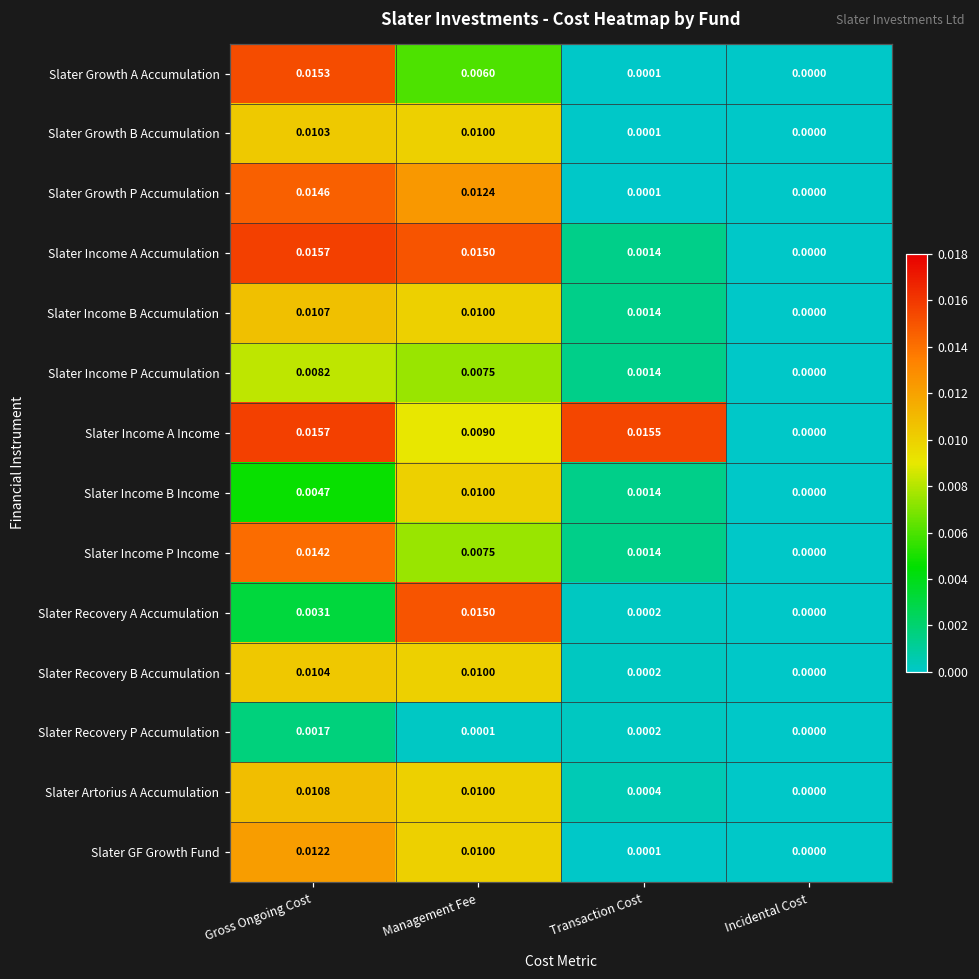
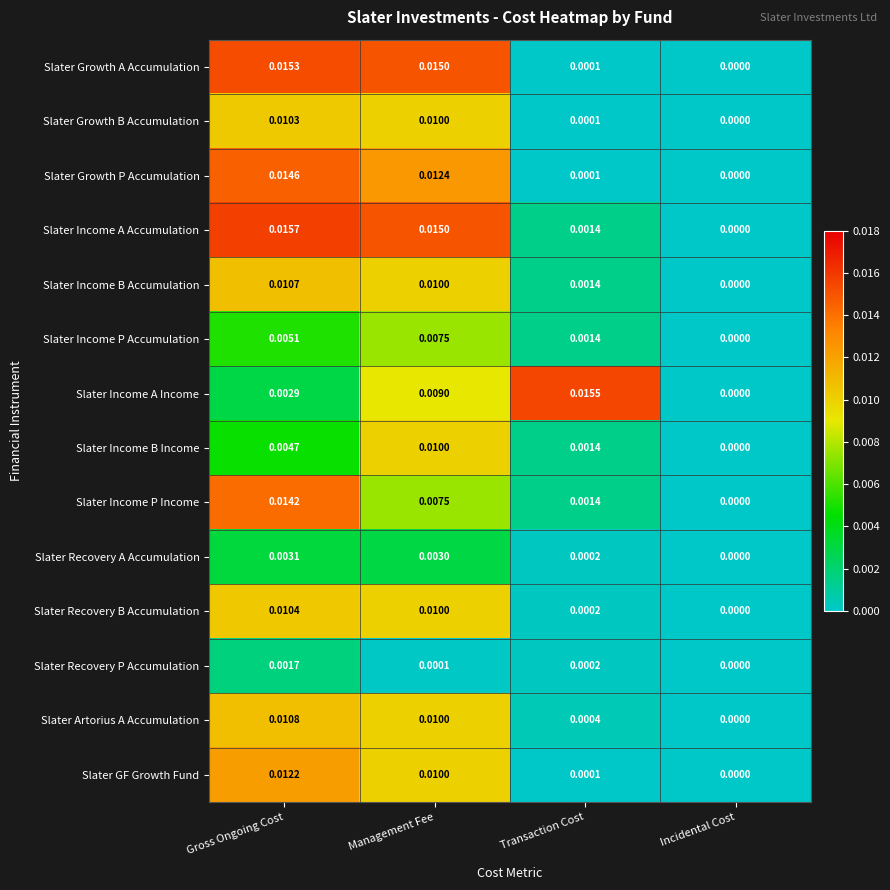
Slater Growth A Accumulation, Management Fee: 0.0060 -> 0.0150
Slater Income P Accumulation, Gross Ongoing Cost: 0.0082 -> 0.0051
Slater Income A Income, Gross Ongoing Cost: 0.0157 -> 0.0029
Slater Recovery A Accumulation, Management Fee: 0.0150 -> 0.0030
